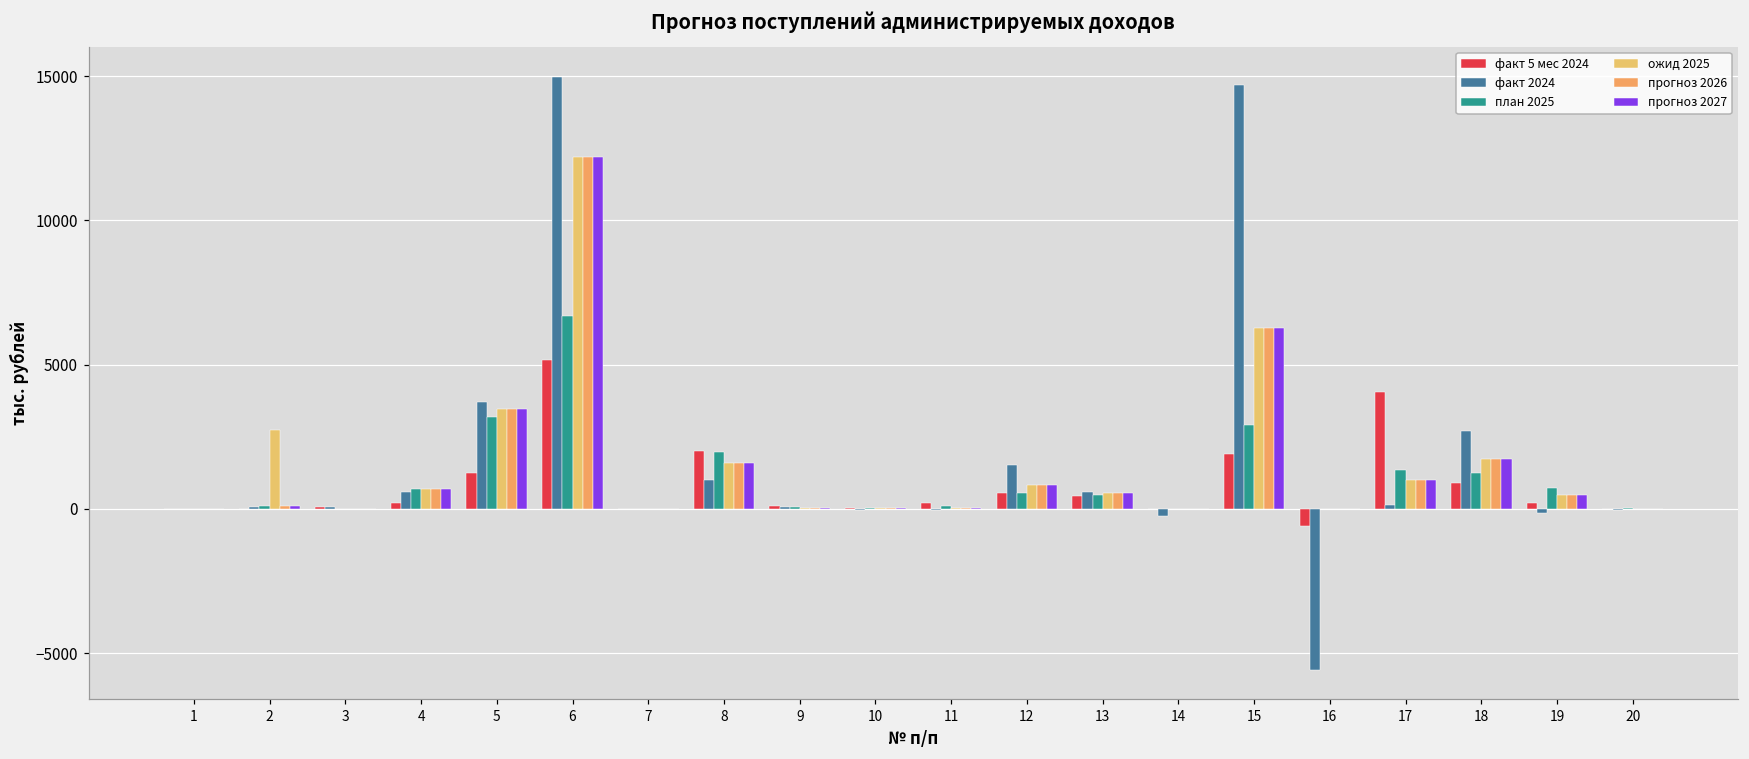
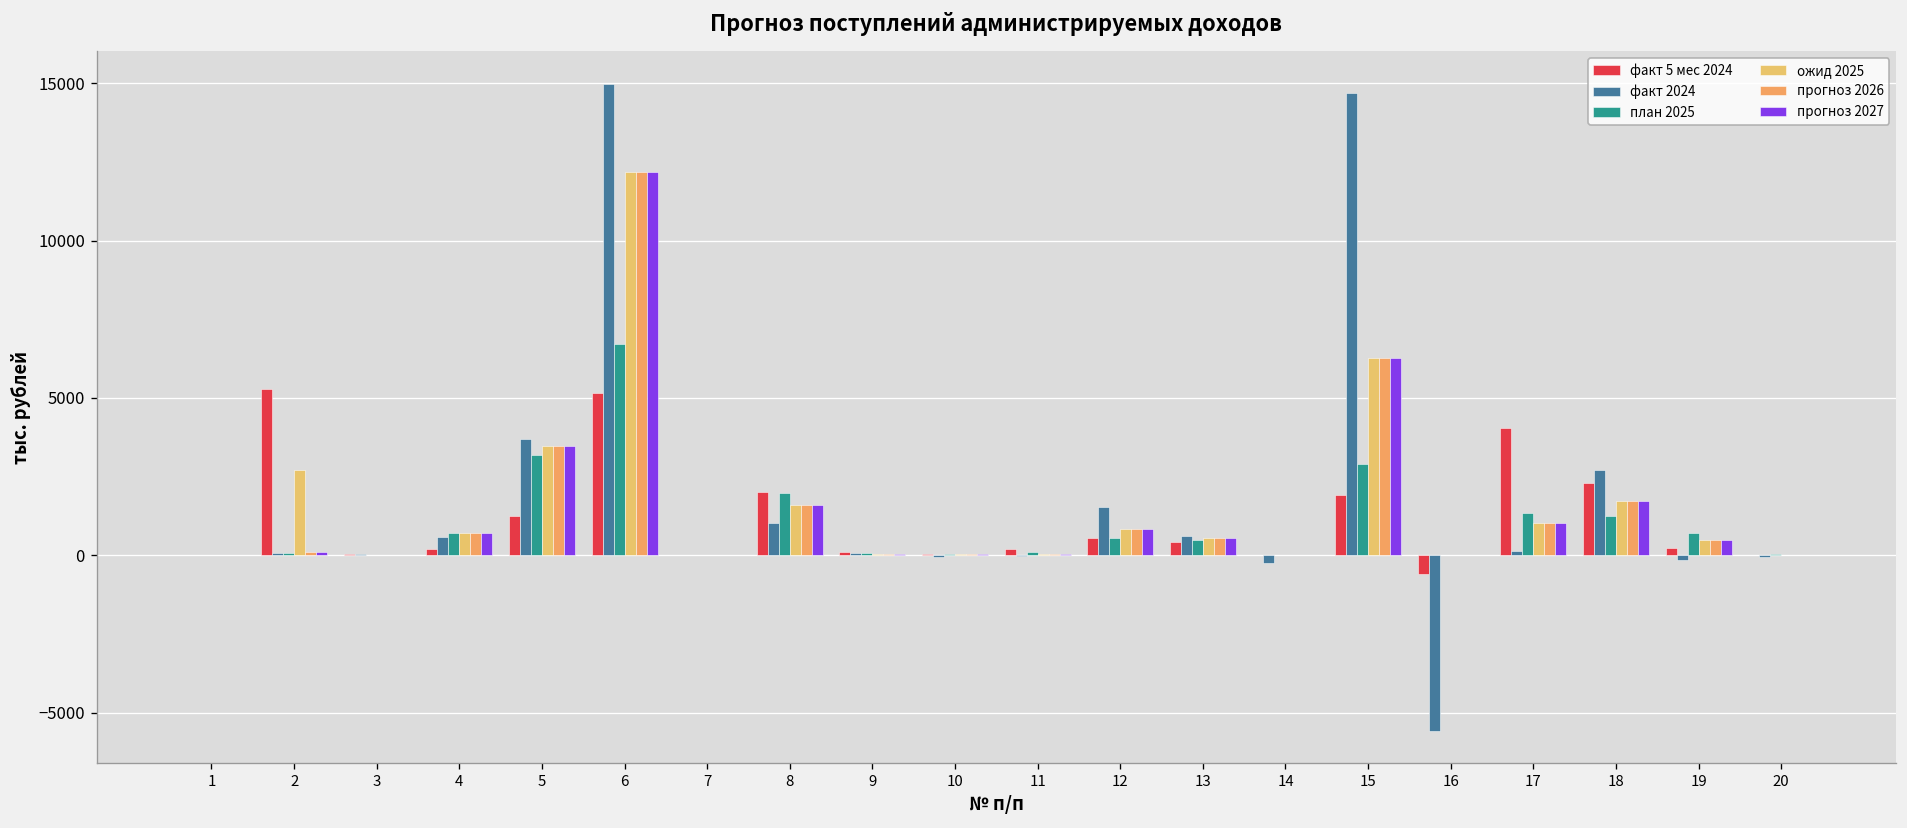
факт 5 мес 2024, 2: 0 -> 5300
факт 5 мес 2024, 18: 900 -> 2300
